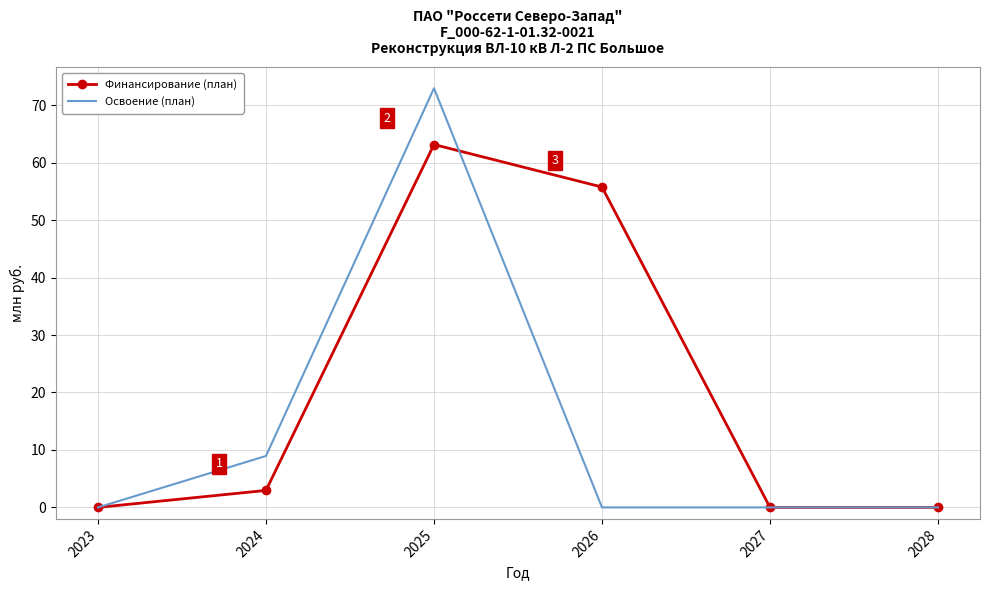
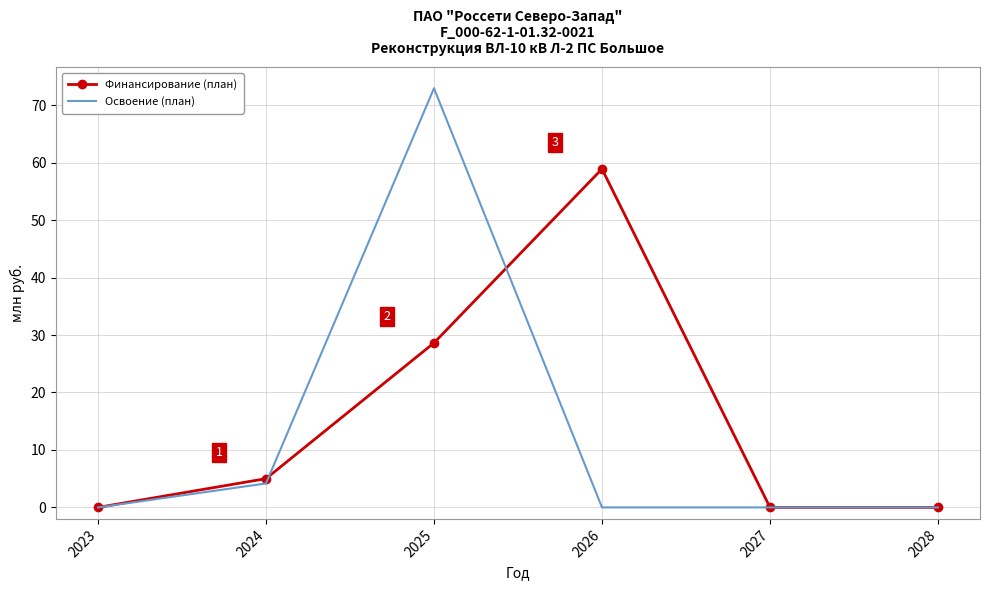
Финансирование (план), 2024: 3 -> 5
Освоение (план), 2024: 9 -> 4
Финансирование (план), 2025: 63 -> 29
Финансирование (план), 2026: 56 -> 59
